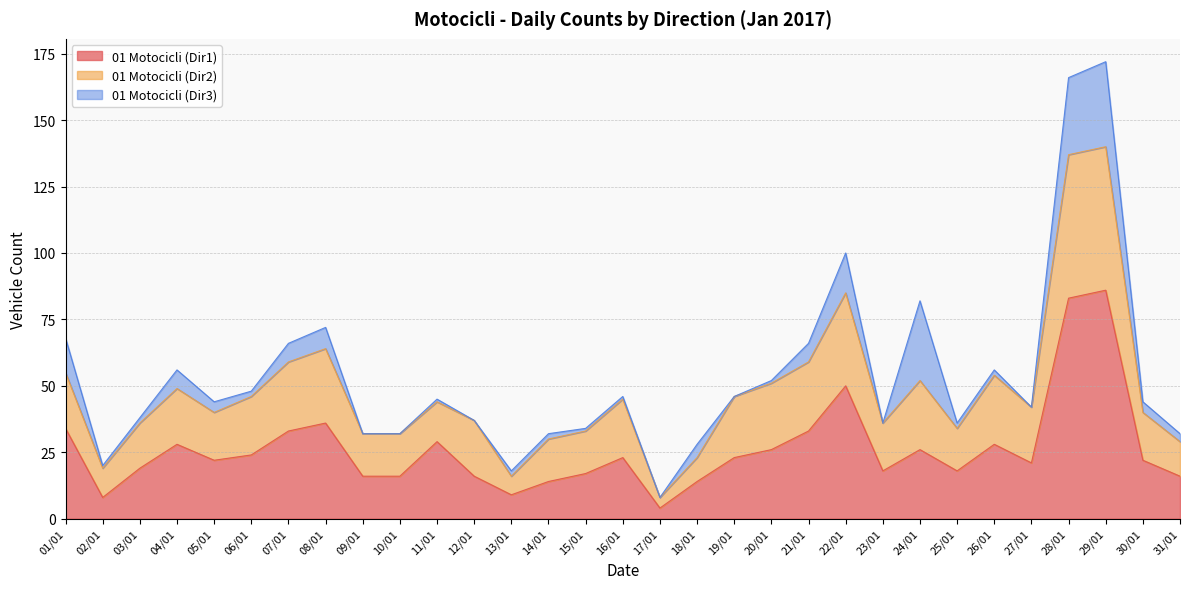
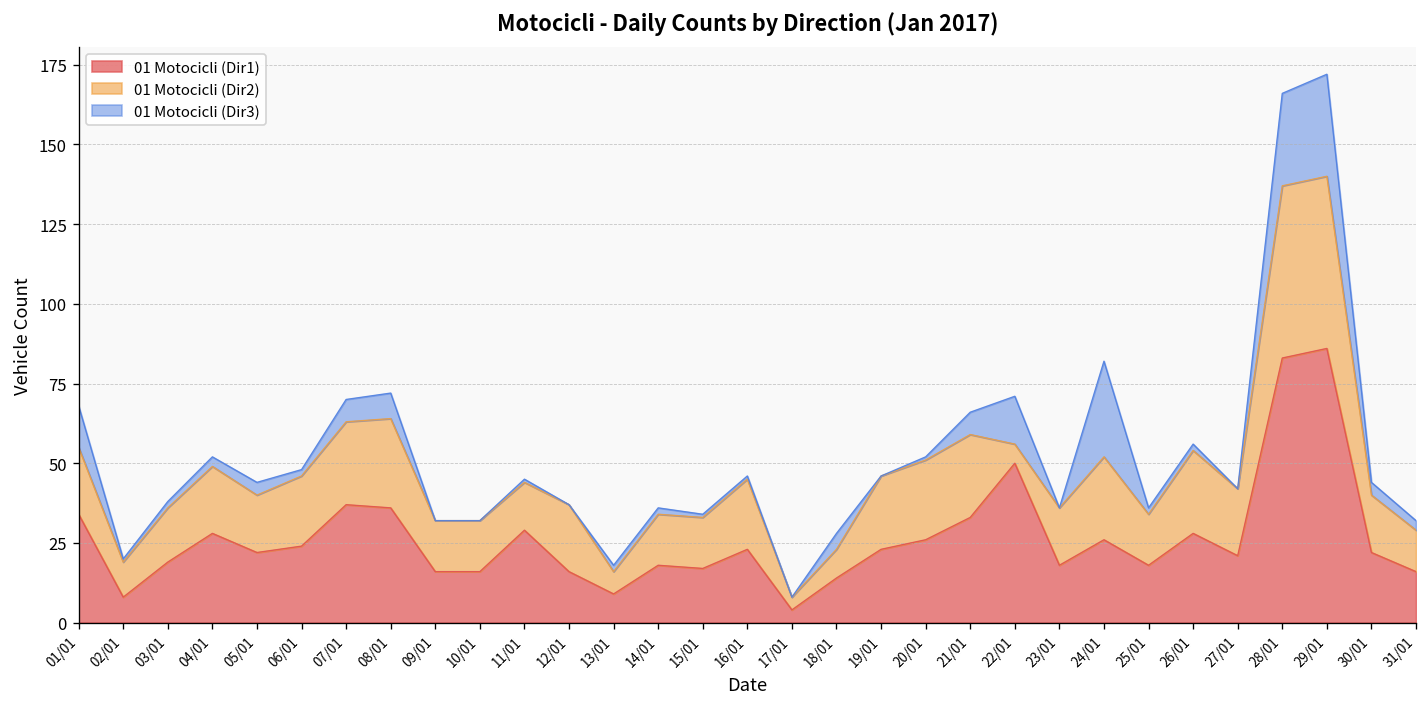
01 Motocicli (Dir3), 04/01: 7 -> 3
01 Motocicli (Dir1), 07/01: 33 -> 37
01 Motocicli (Dir1), 14/01: 14 -> 18
01 Motocicli (Dir2), 22/01: 35 -> 6
